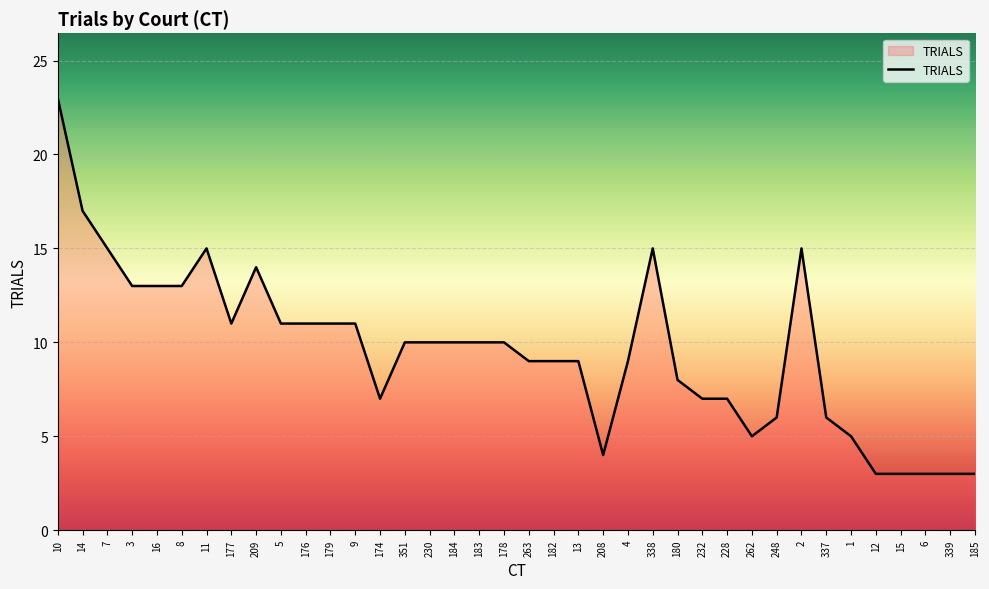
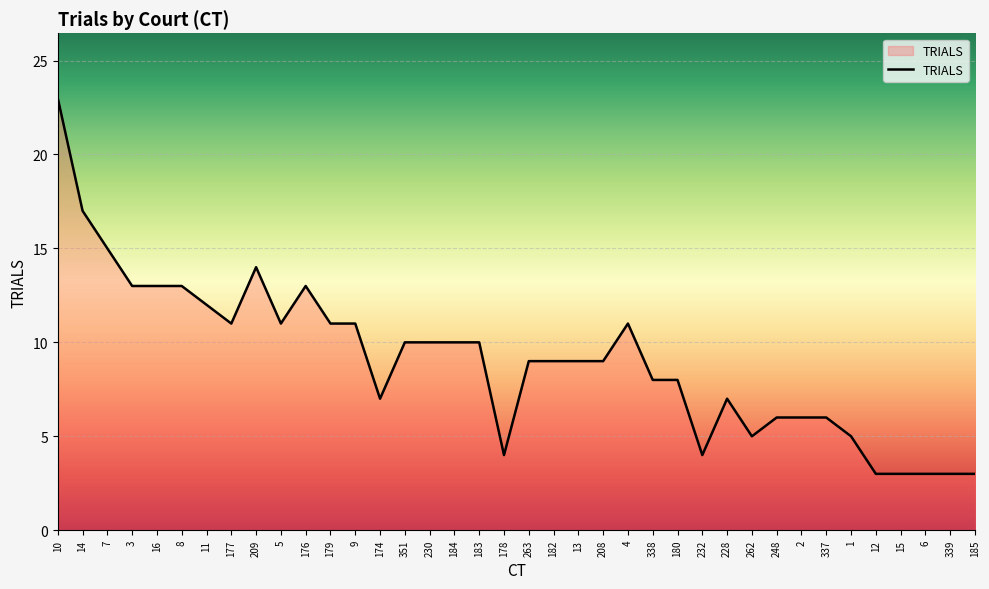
11: 15 -> 12
176: 11 -> 13
178: 10 -> 4
208: 4 -> 9
4: 9 -> 11
338: 15 -> 8
232: 7 -> 4
2: 15 -> 6
